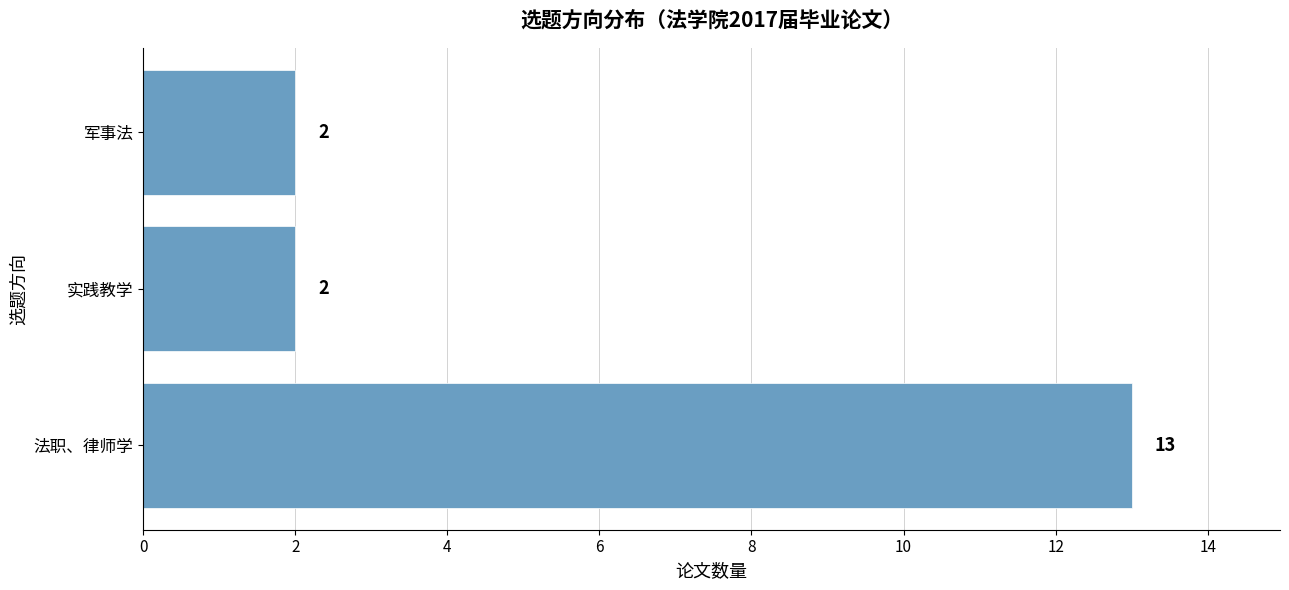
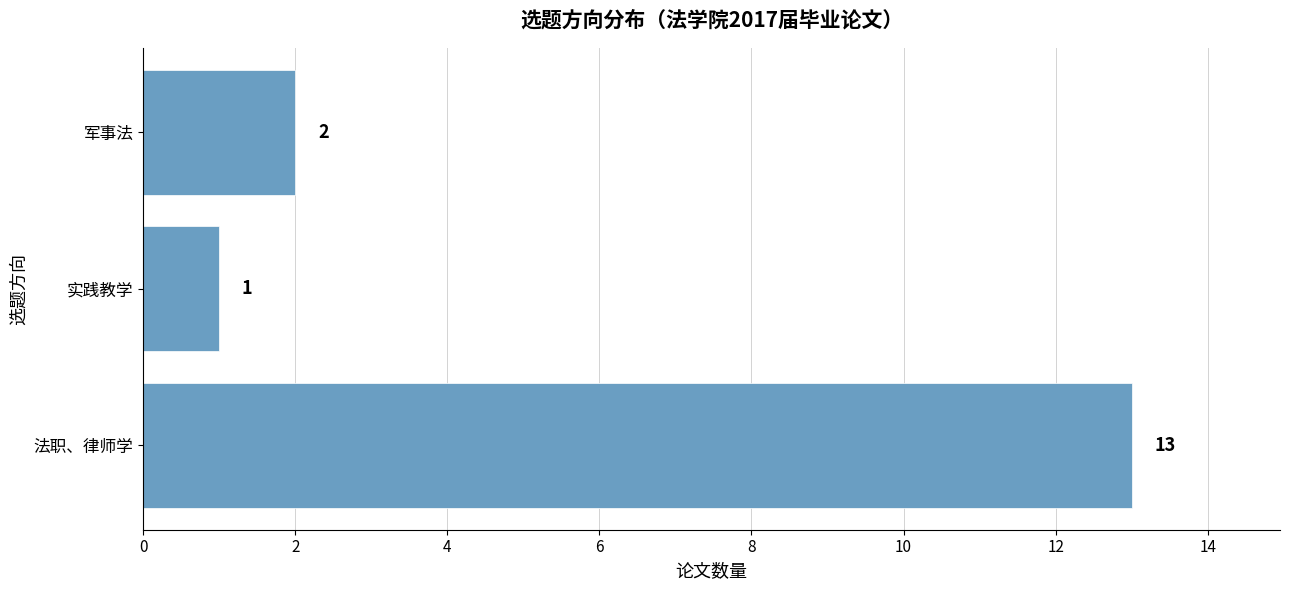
实践教学: 2 -> 1
